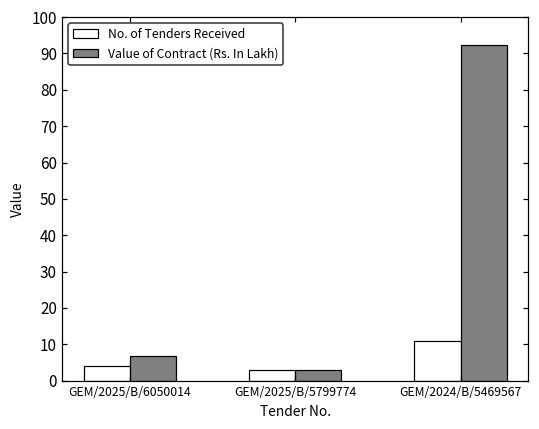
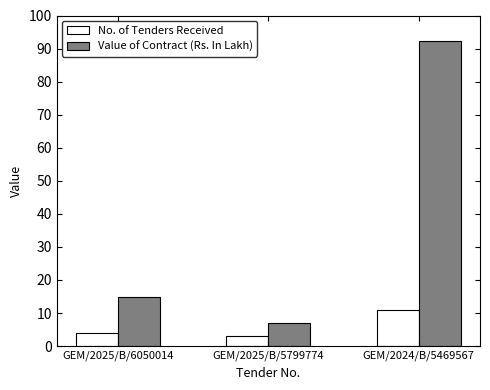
Value of Contract (Rs. In Lakh), GEM/2025/B/6050014: 7 -> 15
Value of Contract (Rs. In Lakh), GEM/2025/B/5799774: 3 -> 7
